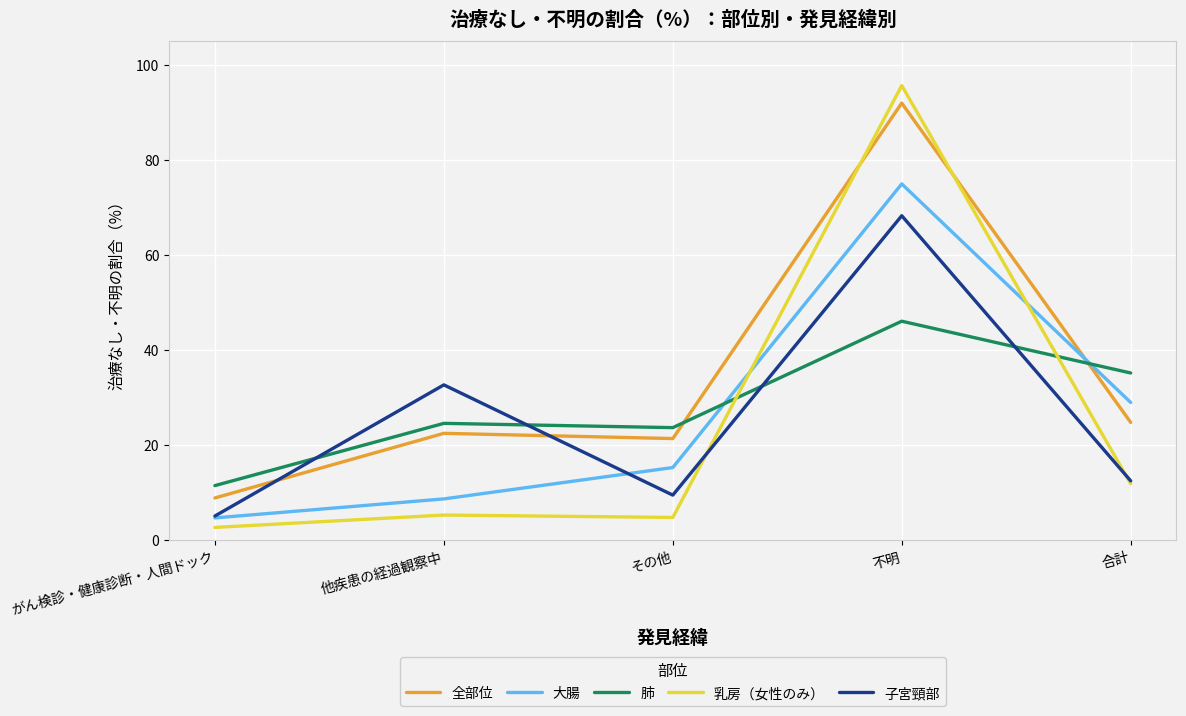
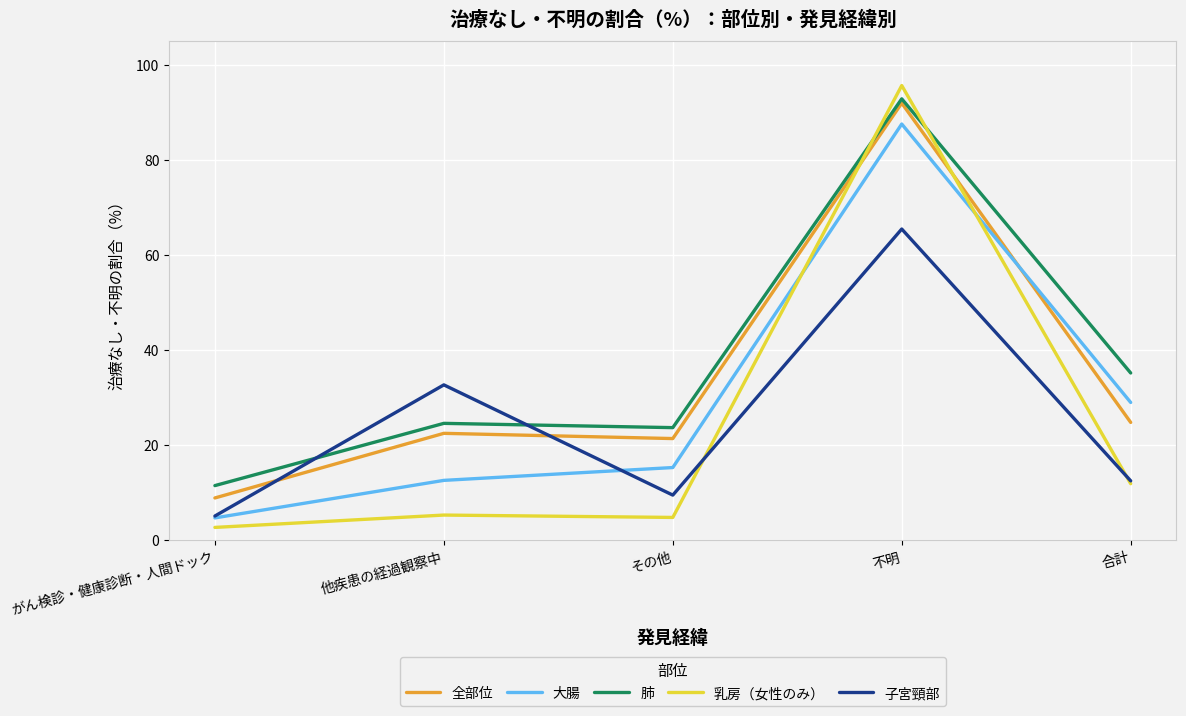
大腸, 他疾患の経過観察中: 9 -> 13
大腸, 不明: 75 -> 88
肺, 不明: 46 -> 93
子宮頸部, 不明: 68 -> 66
